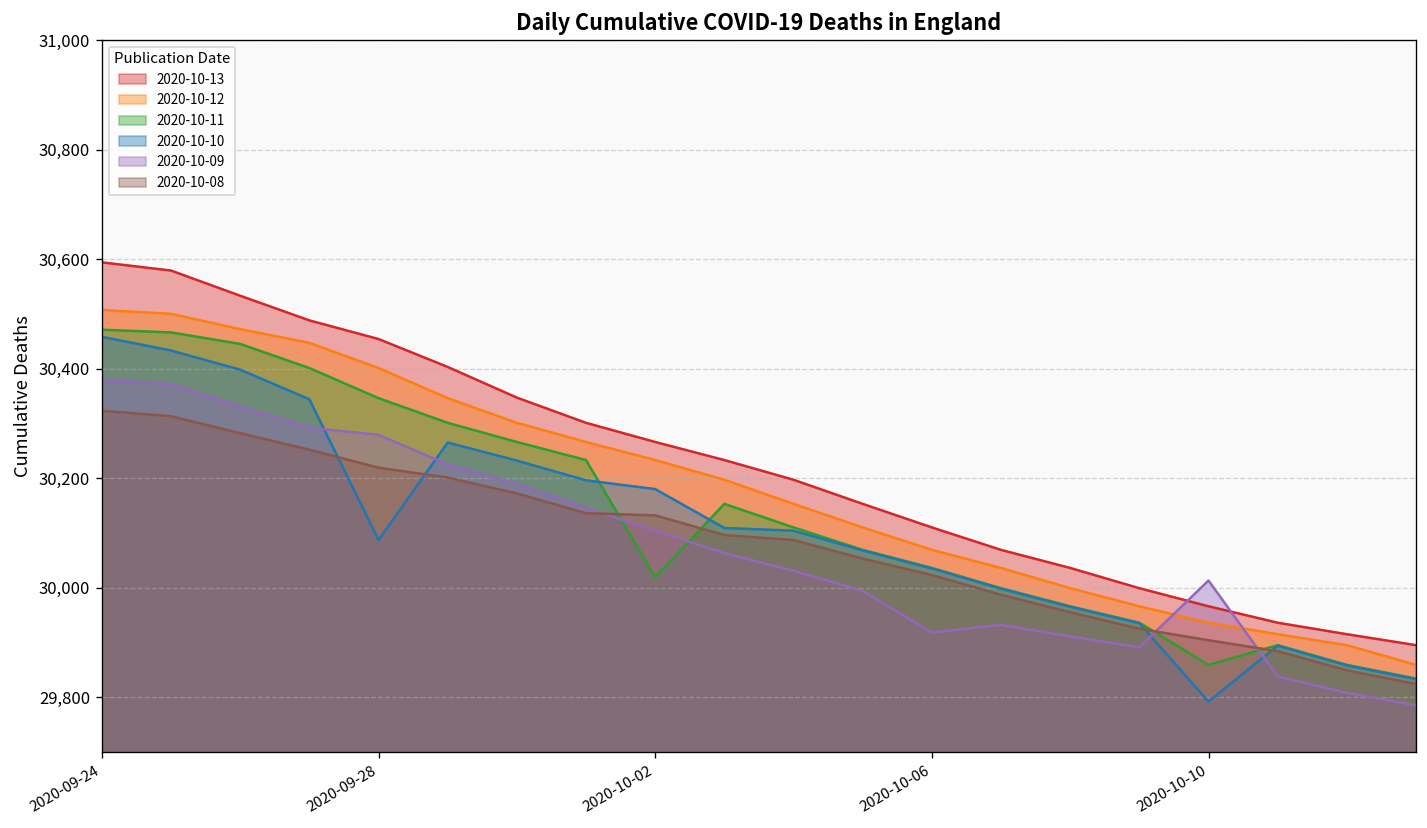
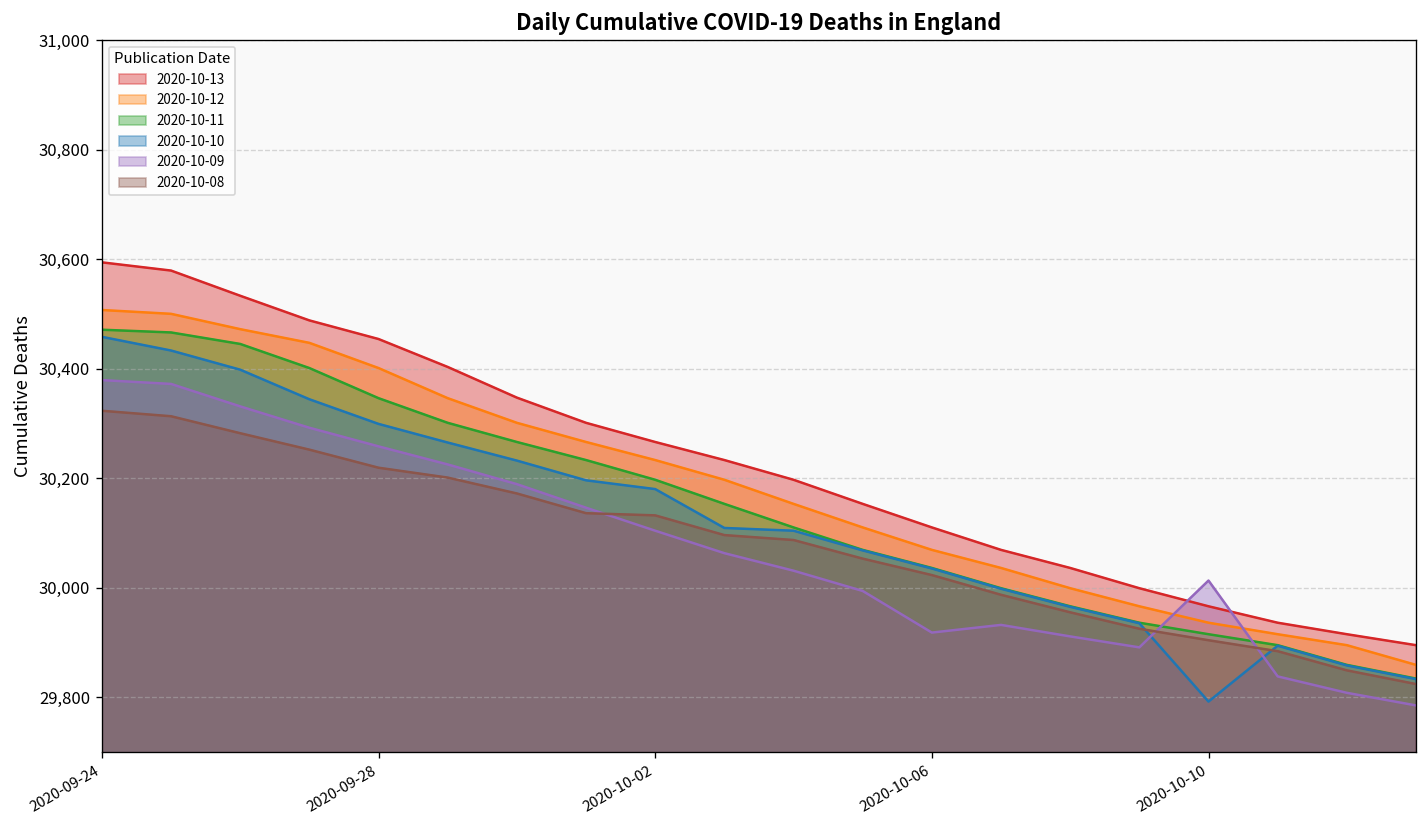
2020-10-10, 2020-09-28: 30,090 -> 30,300
2020-10-09, 2020-09-28: 30,280 -> 30,260
2020-10-11, 2020-10-02: 30,020 -> 30,200
2020-10-11, 2020-10-10: 29,860 -> 29,920
